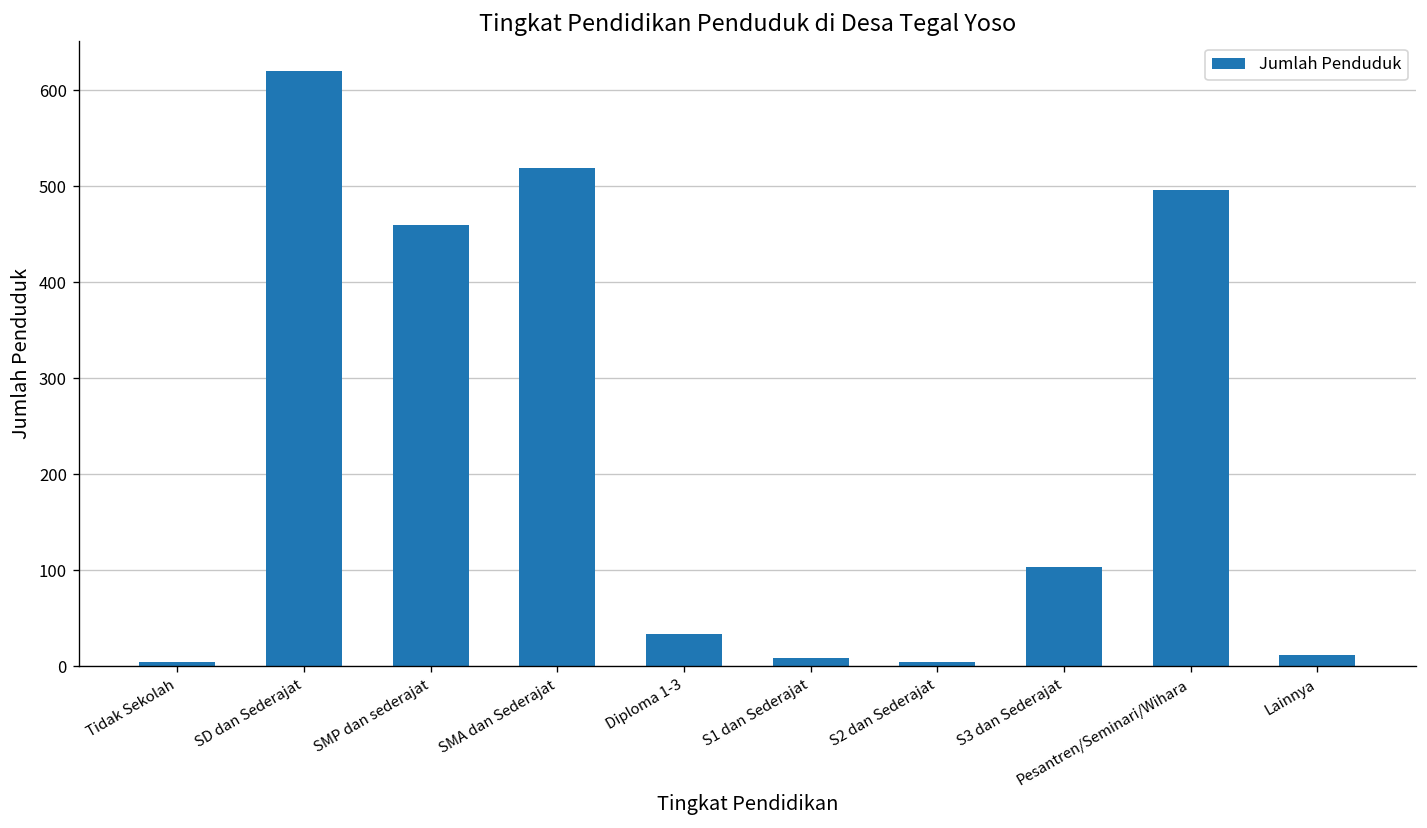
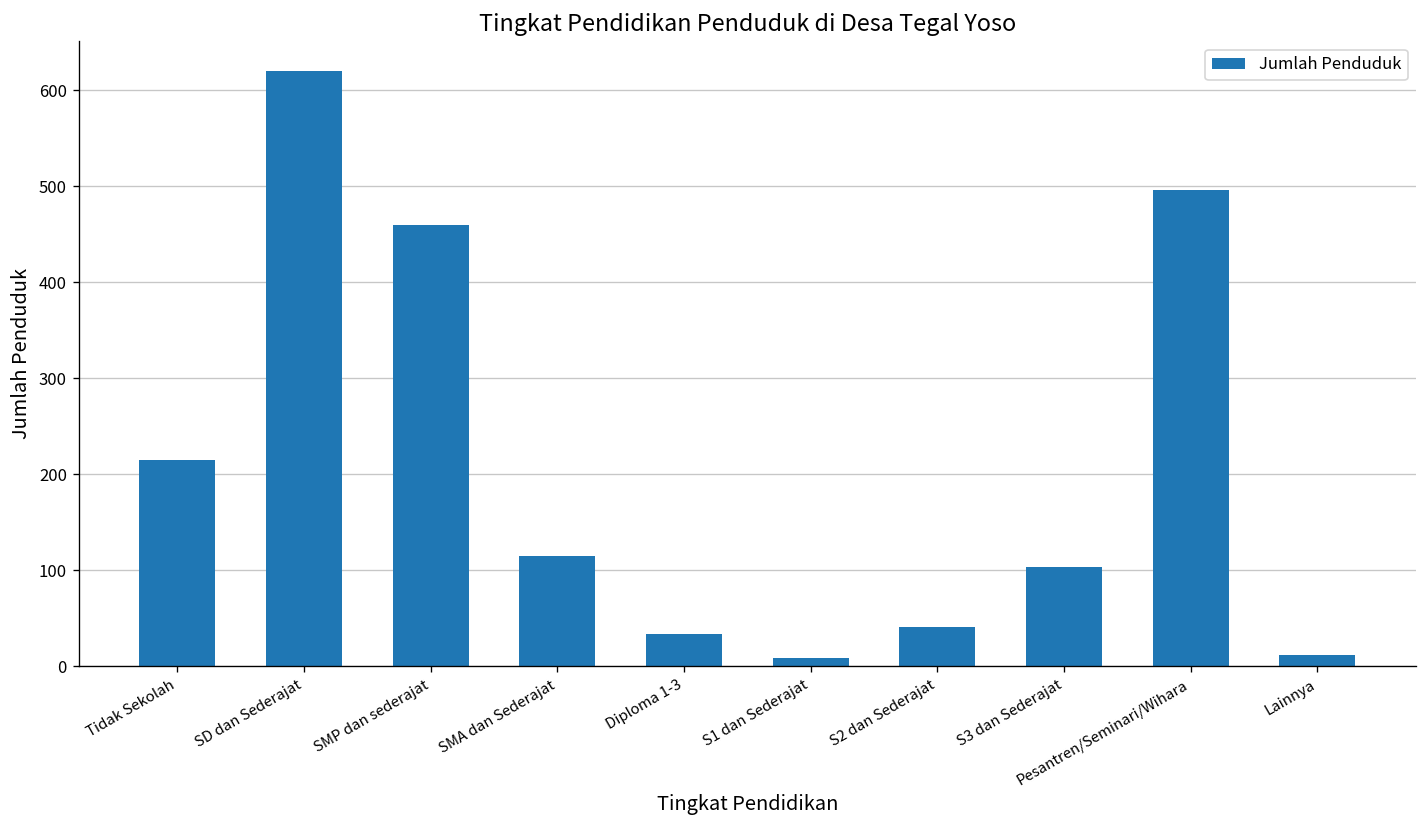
Tidak Sekolah: 10 -> 220
SMA dan Sederajat: 520 -> 120
S2 dan Sederajat: 10 -> 40
